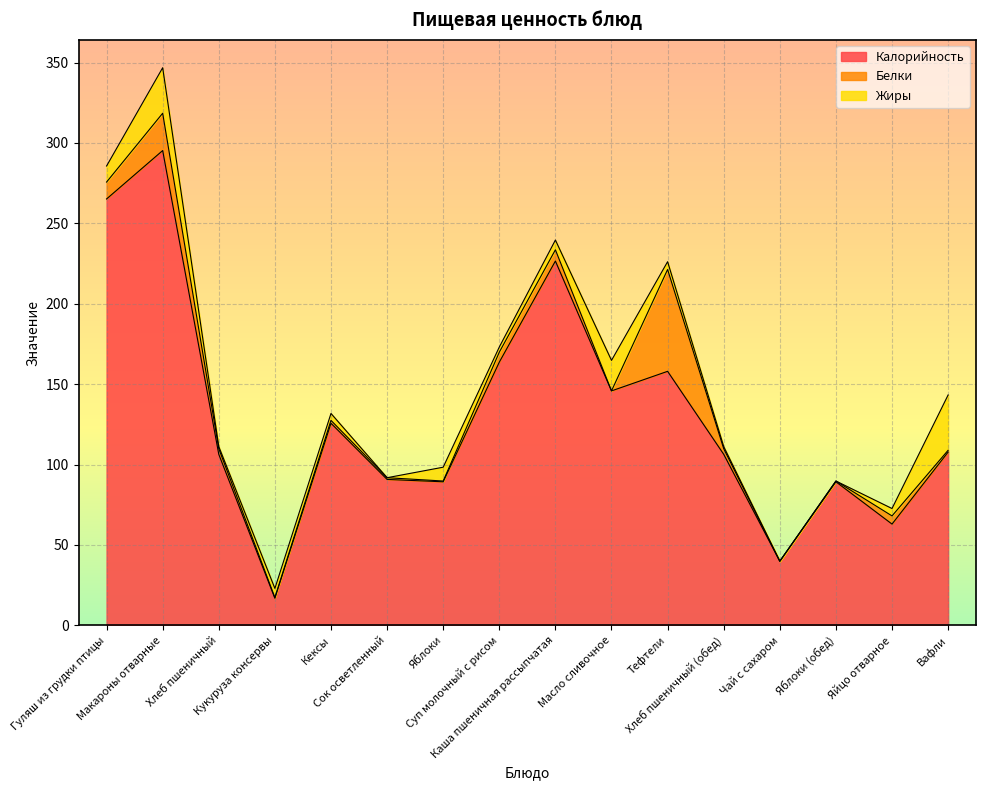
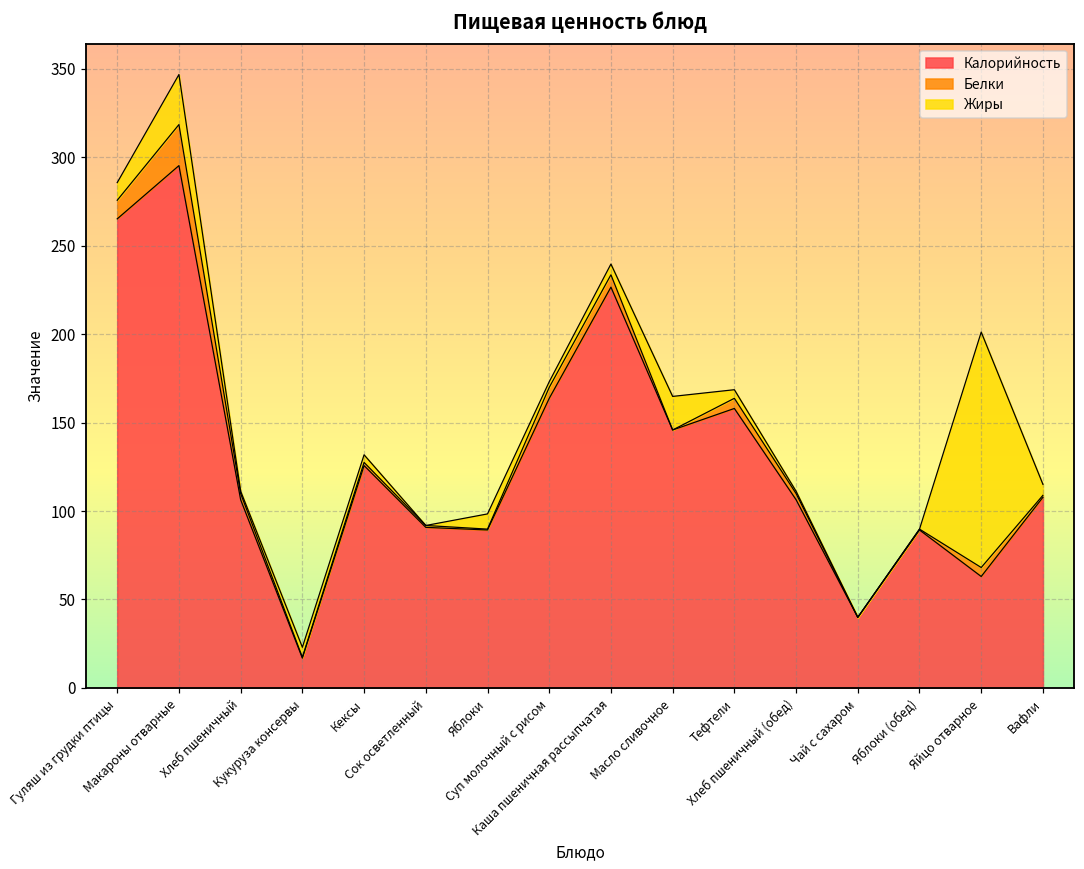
Белки, Тефтели: 63 -> 6
Жиры, Яйцо отварное: 5 -> 133
Жиры, Вафли: 34 -> 6
